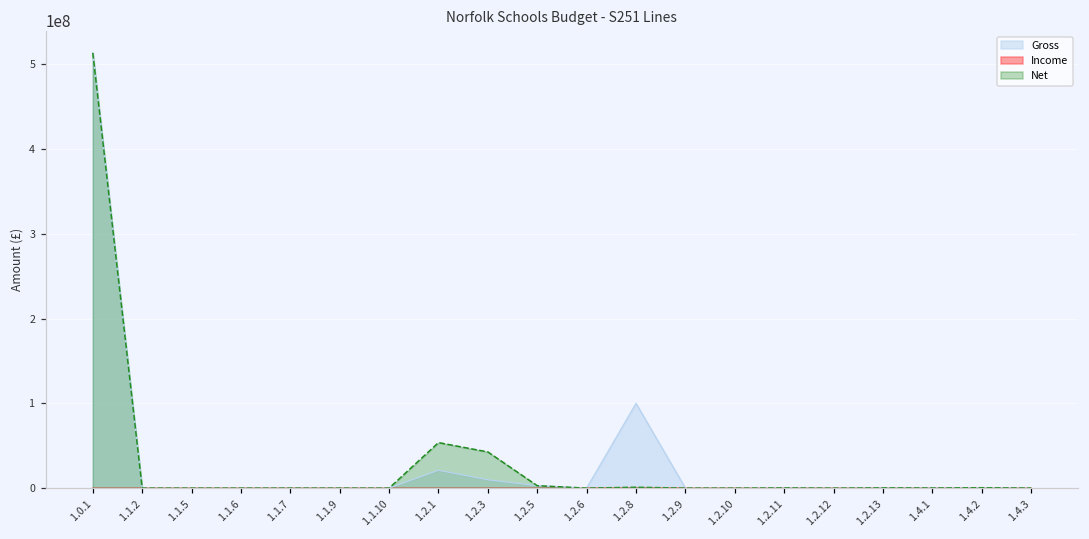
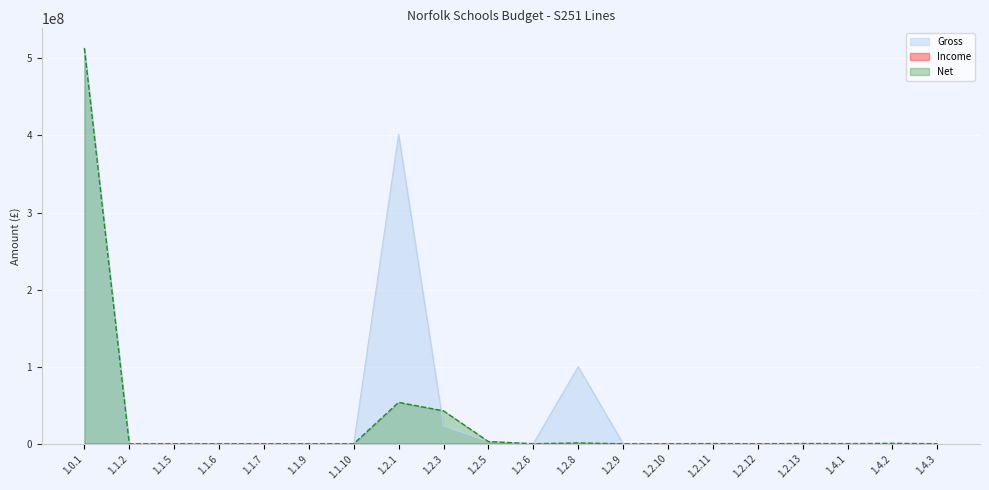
Gross, 1.2.1: 20000000 -> 400000000
Gross, 1.2.3: 10000000 -> 20000000
